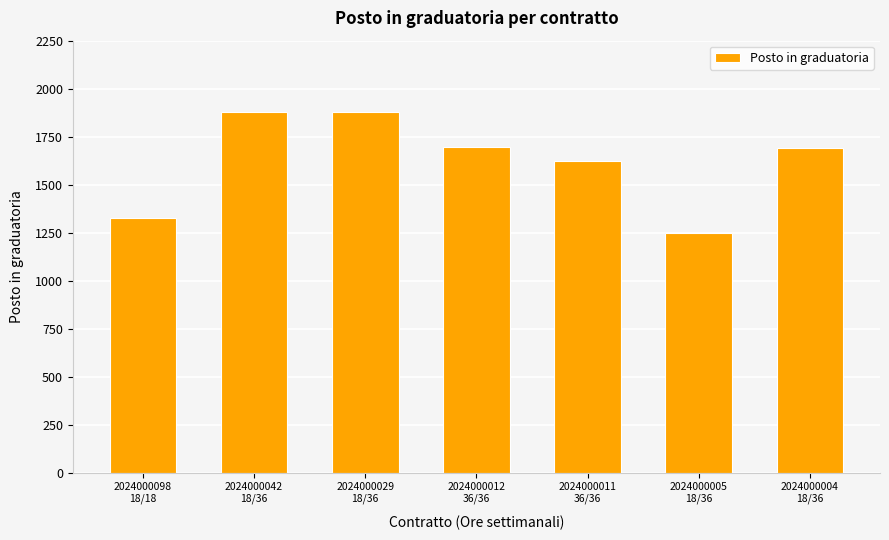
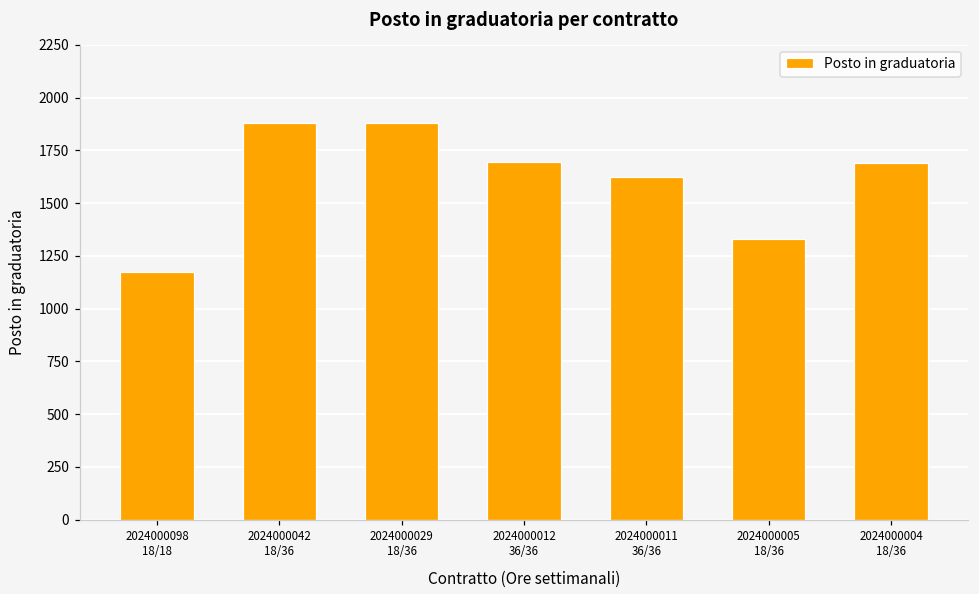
2024000098 18/18: 1330 -> 1170
2024000005 18/36: 1250 -> 1330
